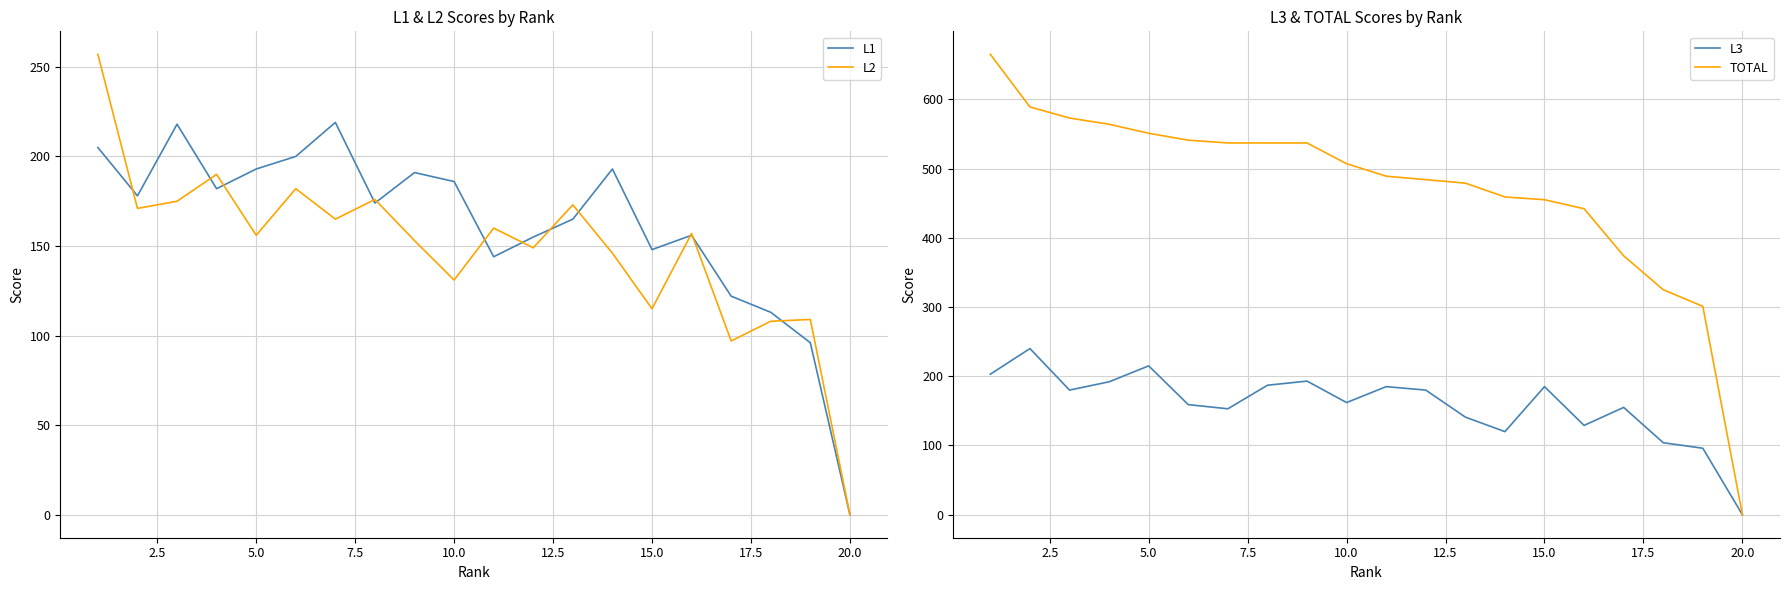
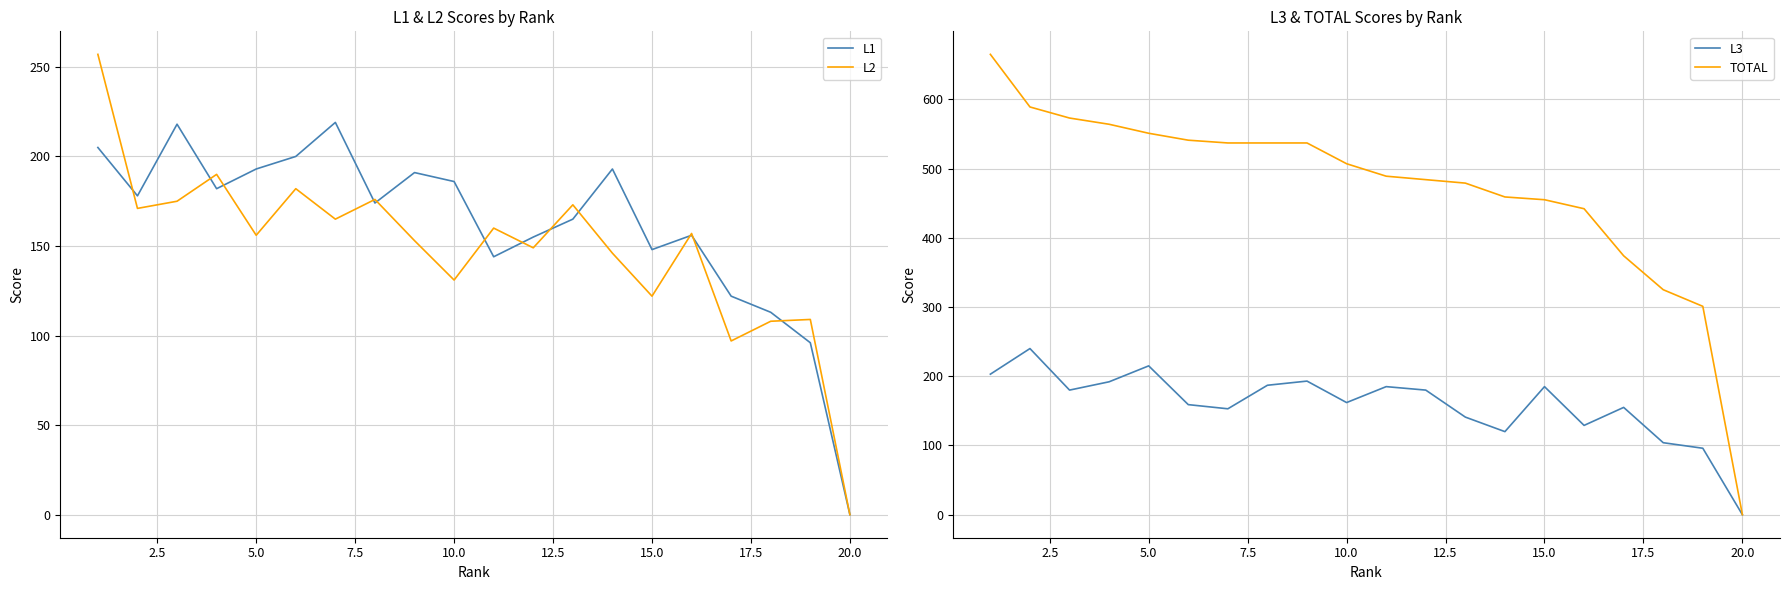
L1 & L2 Scores by Rank, L2, 15.0: 115 -> 122
